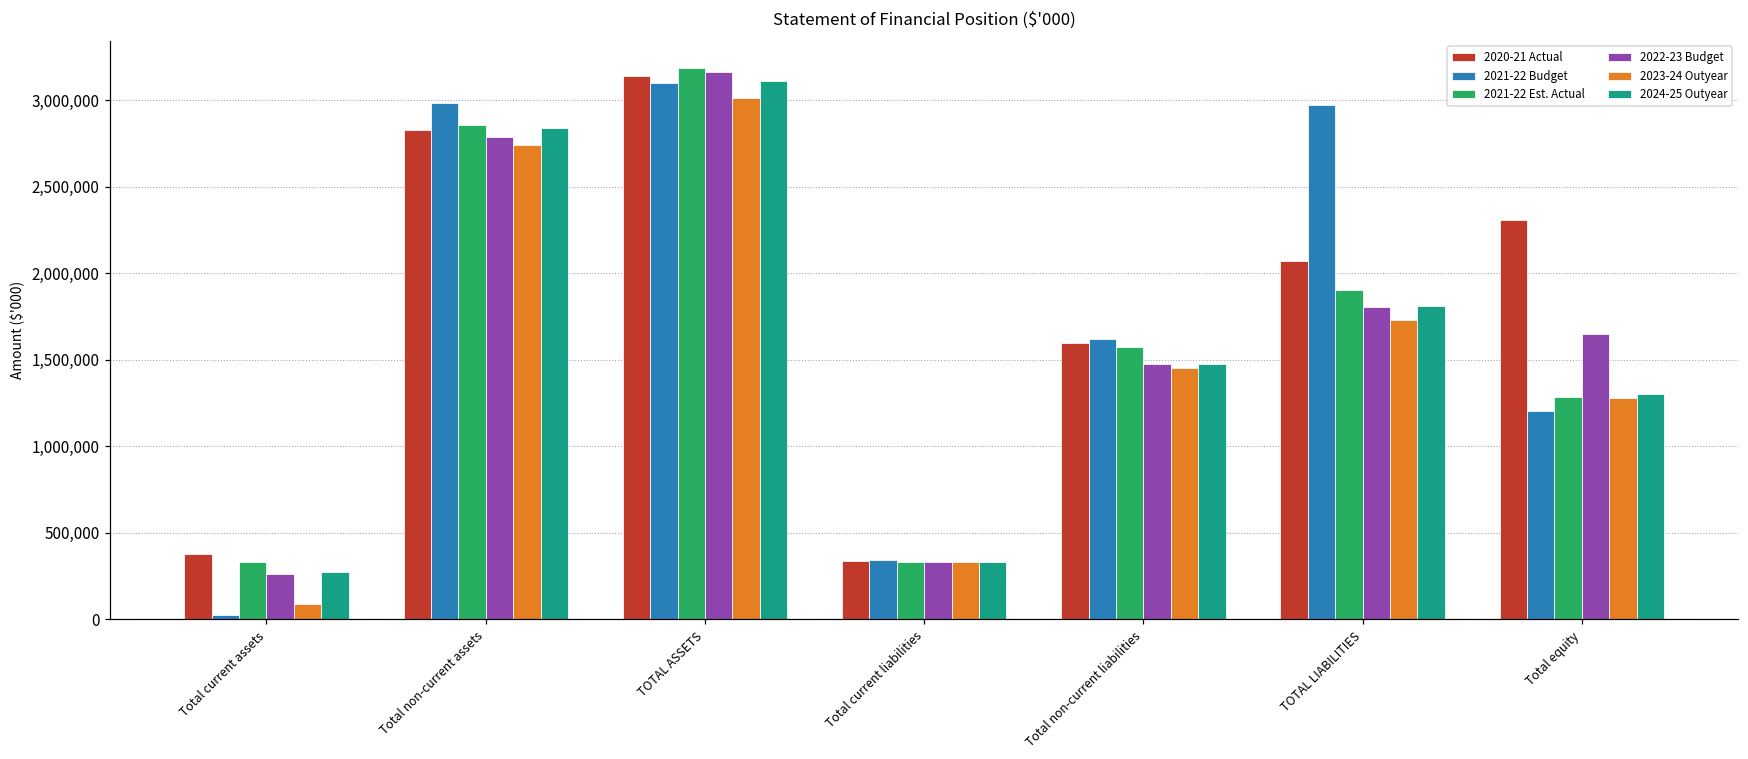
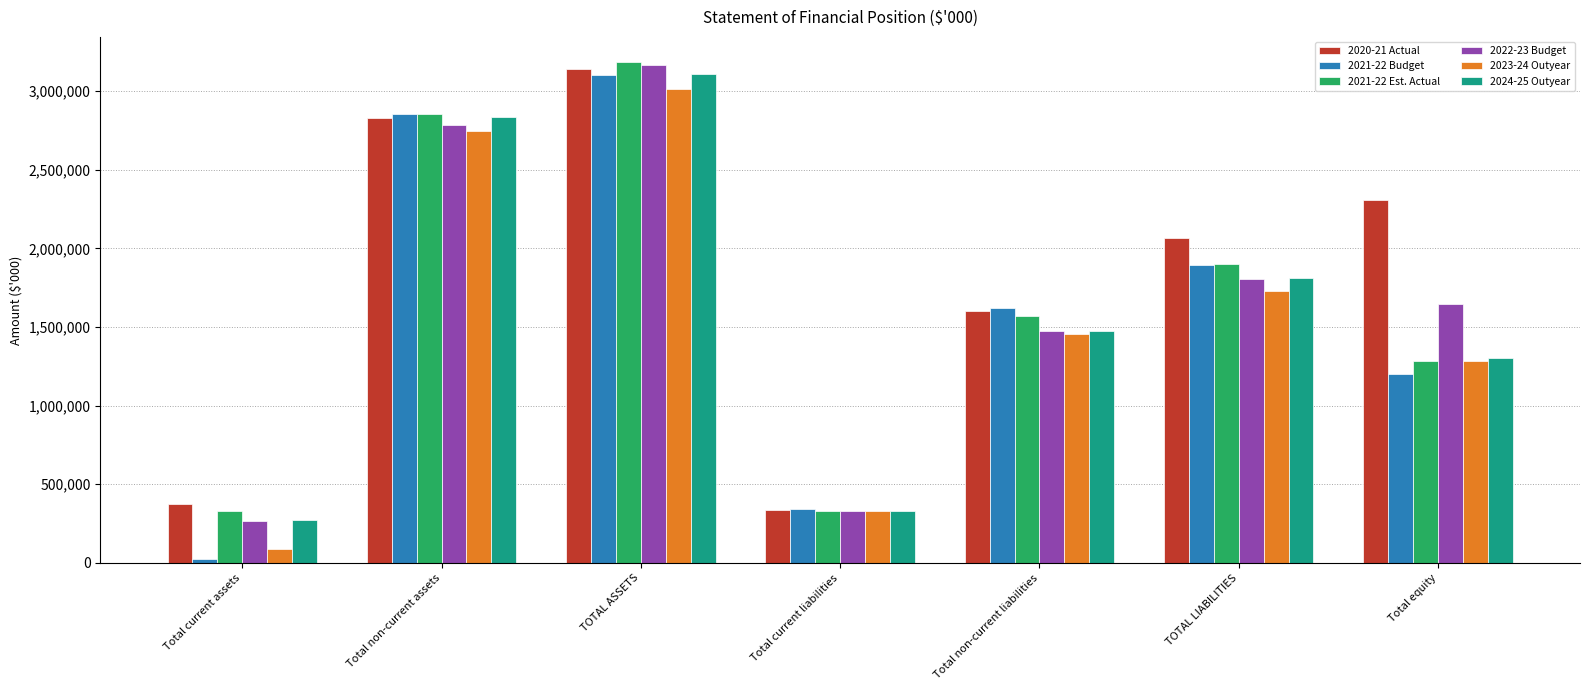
2021-22 Budget, Total non-current assets: 2,990,000 -> 2,850,000
2021-22 Budget, TOTAL LIABILITIES: 2,970,000 -> 1,900,000
